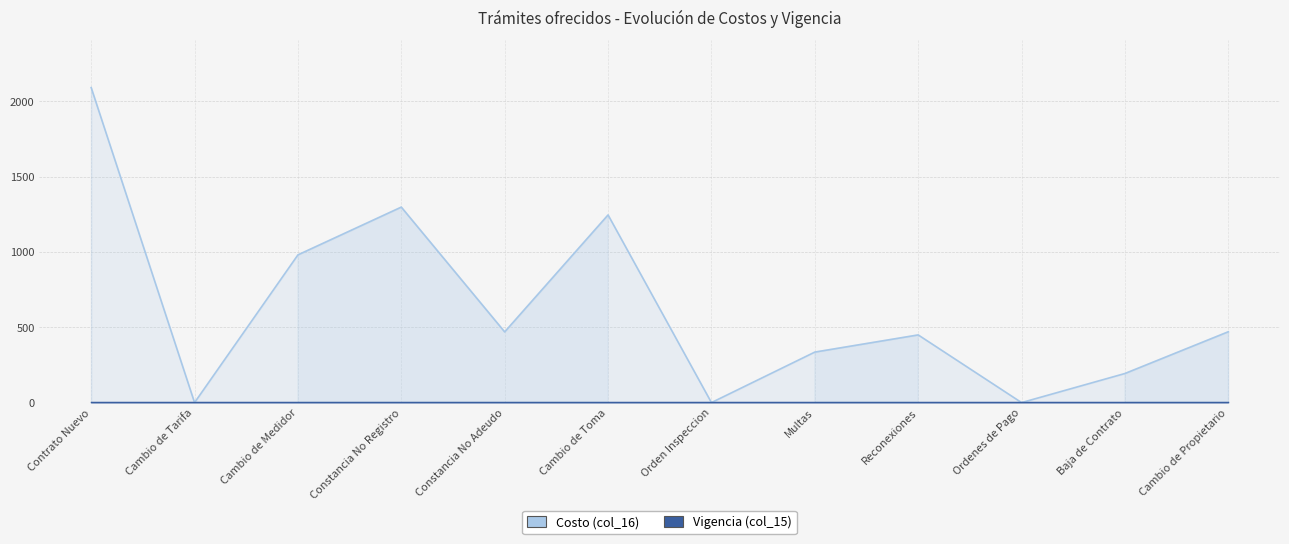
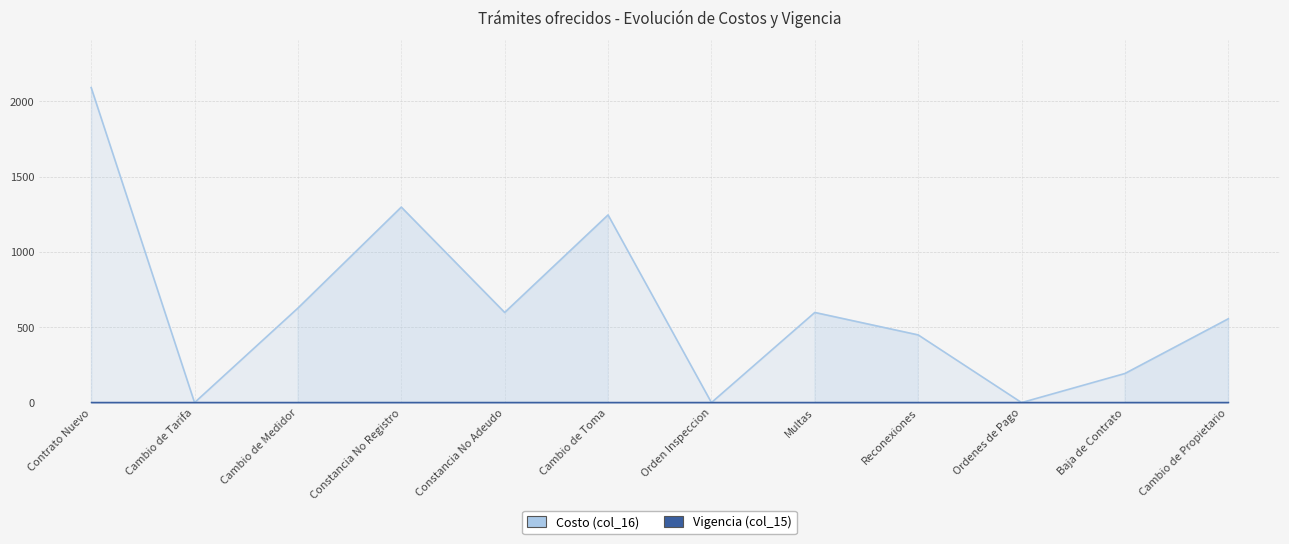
Costo (col_16), Cambio de Medidor: 980 -> 630
Costo (col_16), Constancia No Adeudo: 470 -> 600
Costo (col_16), Multas: 340 -> 600
Costo (col_16), Cambio de Propietario: 470 -> 560
